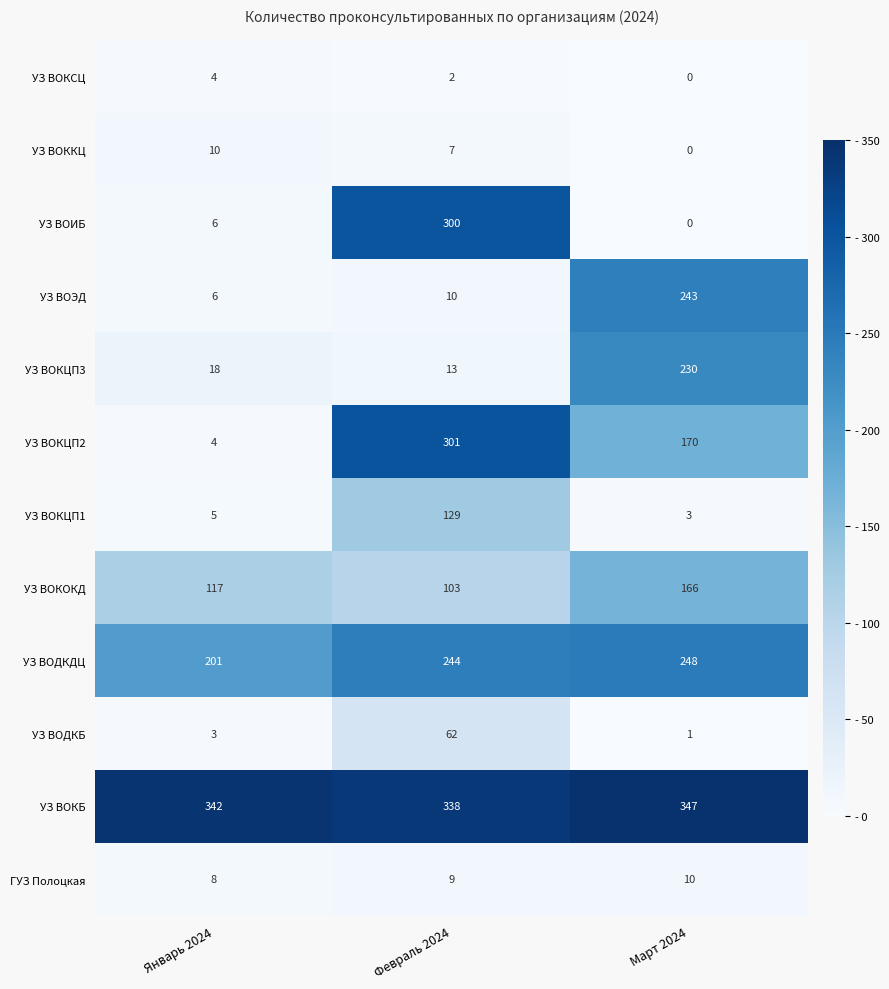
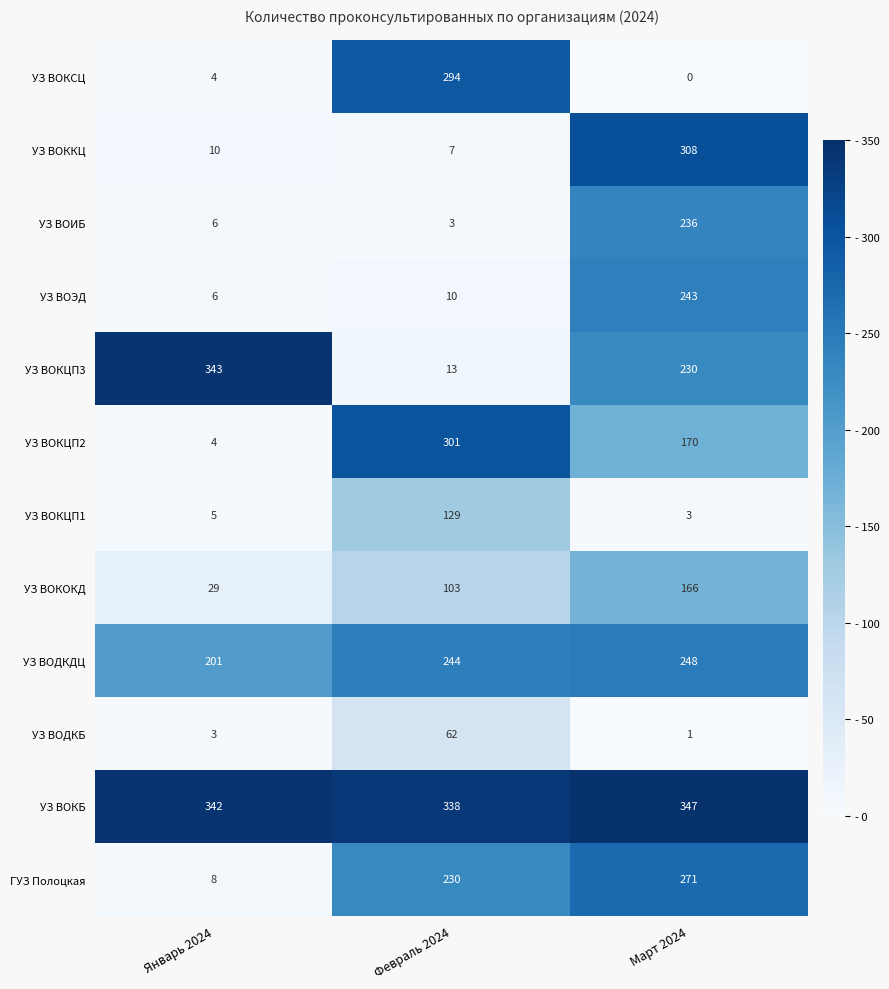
УЗ ВОКСЦ, Февраль 2024: 2 -> 294
УЗ ВОККЦ, Март 2024: 0 -> 308
УЗ ВОИБ, Февраль 2024: 300 -> 3
УЗ ВОИБ, Март 2024: 0 -> 236
УЗ ВОКЦП3, Январь 2024: 18 -> 343
УЗ ВОКОКД, Январь 2024: 117 -> 29
ГУЗ Полоцкая, Февраль 2024: 9 -> 230
ГУЗ Полоцкая, Март 2024: 10 -> 271
